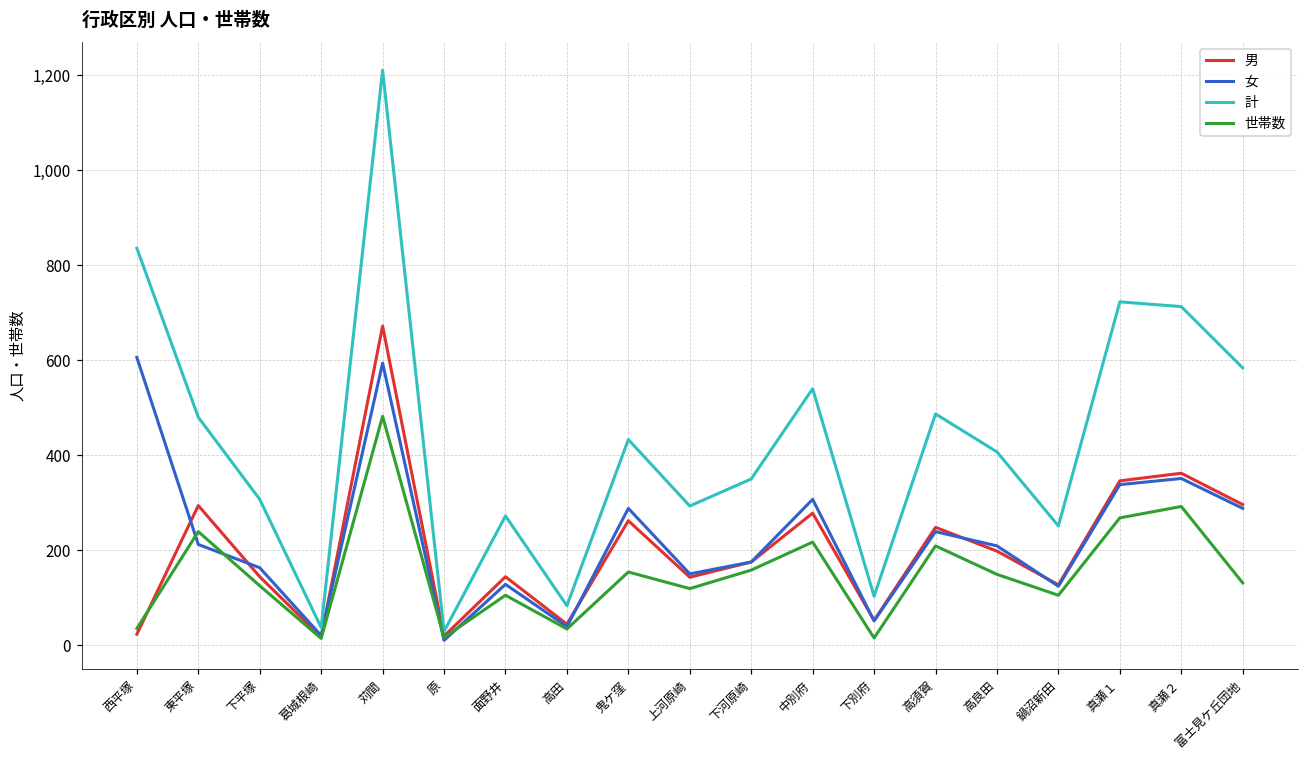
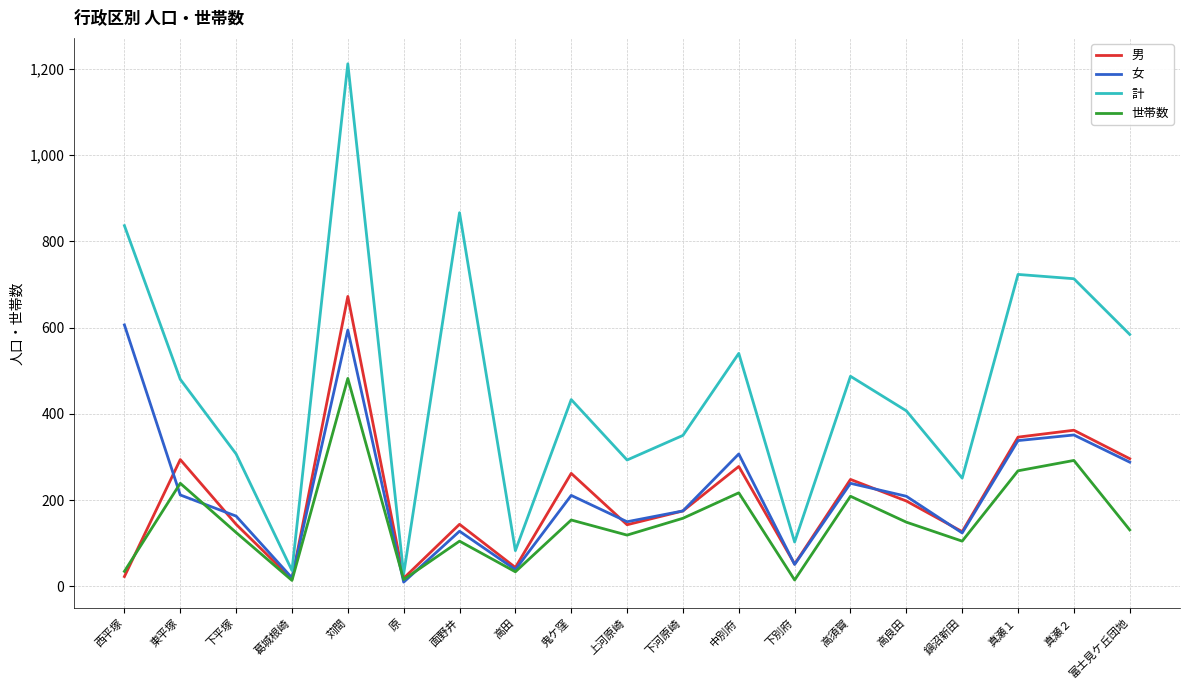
計, 面野井: 270 -> 870
女, 鬼ケ窪: 290 -> 210
